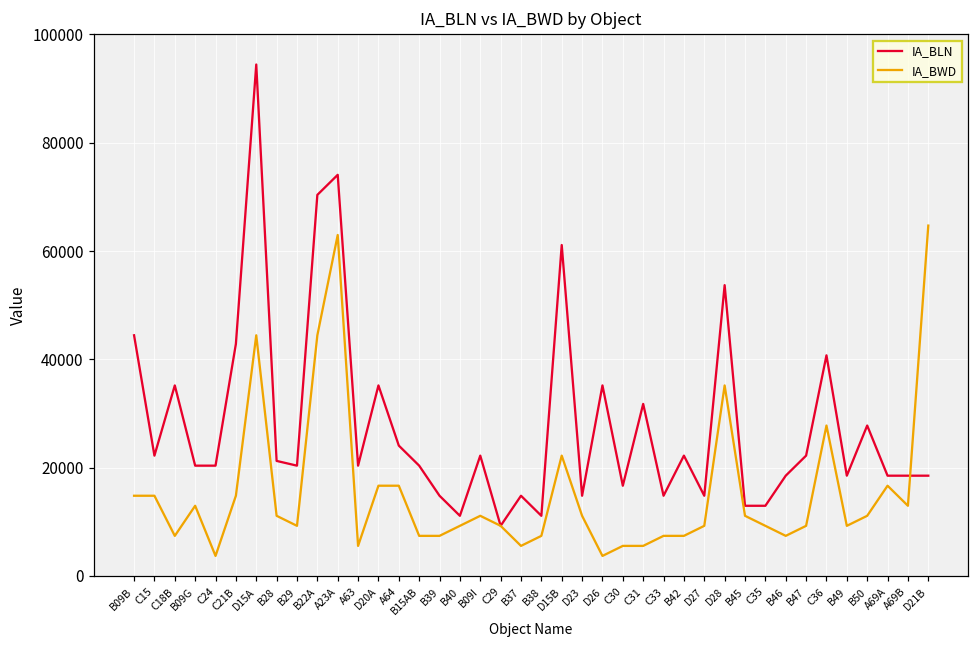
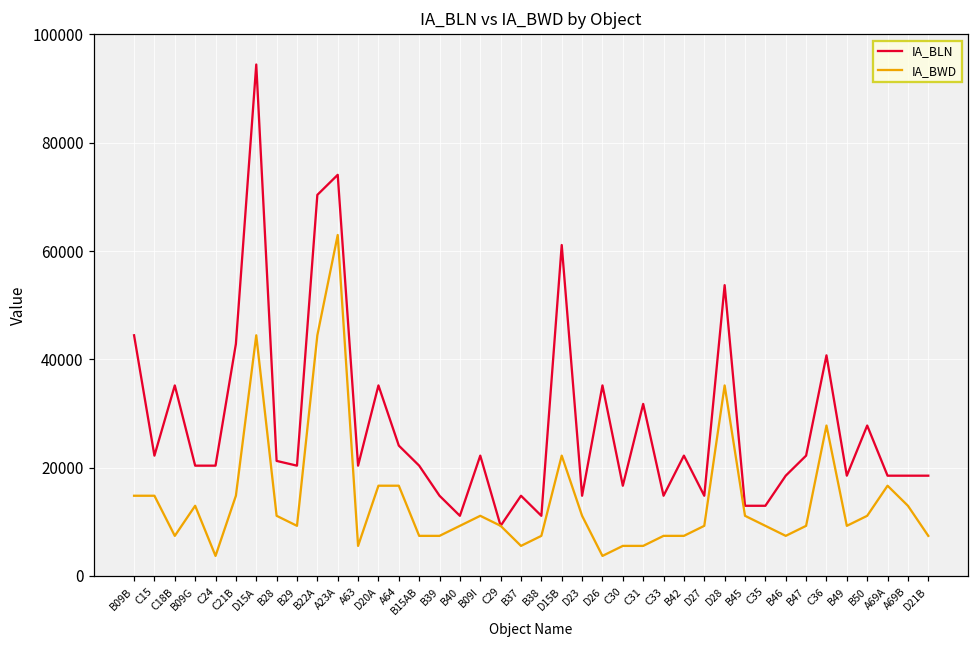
IA_BWD, D21B: 65000 -> 7000
